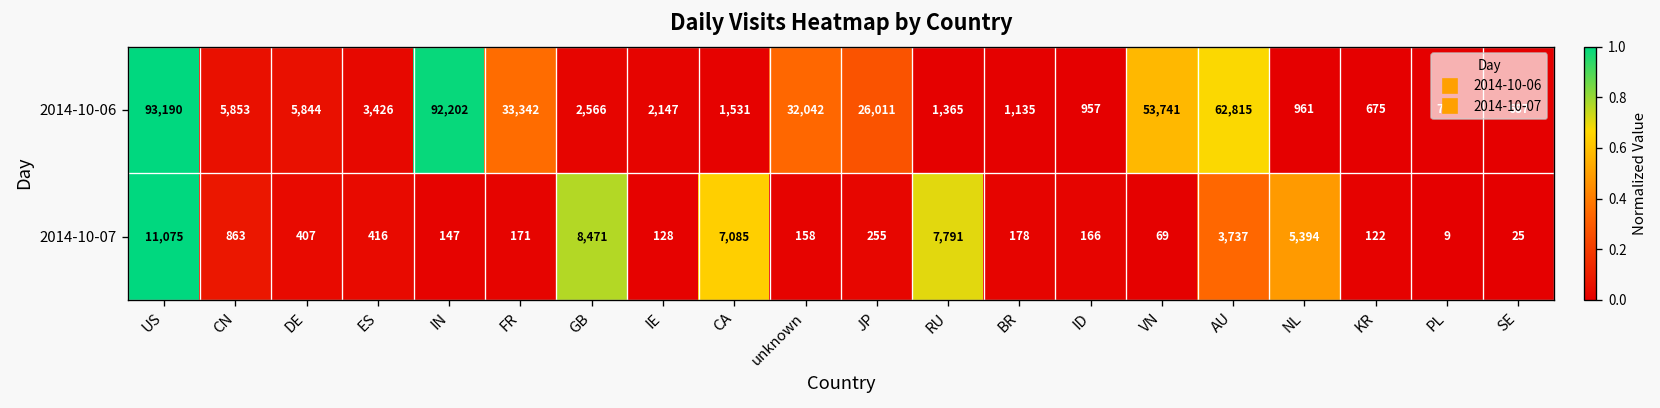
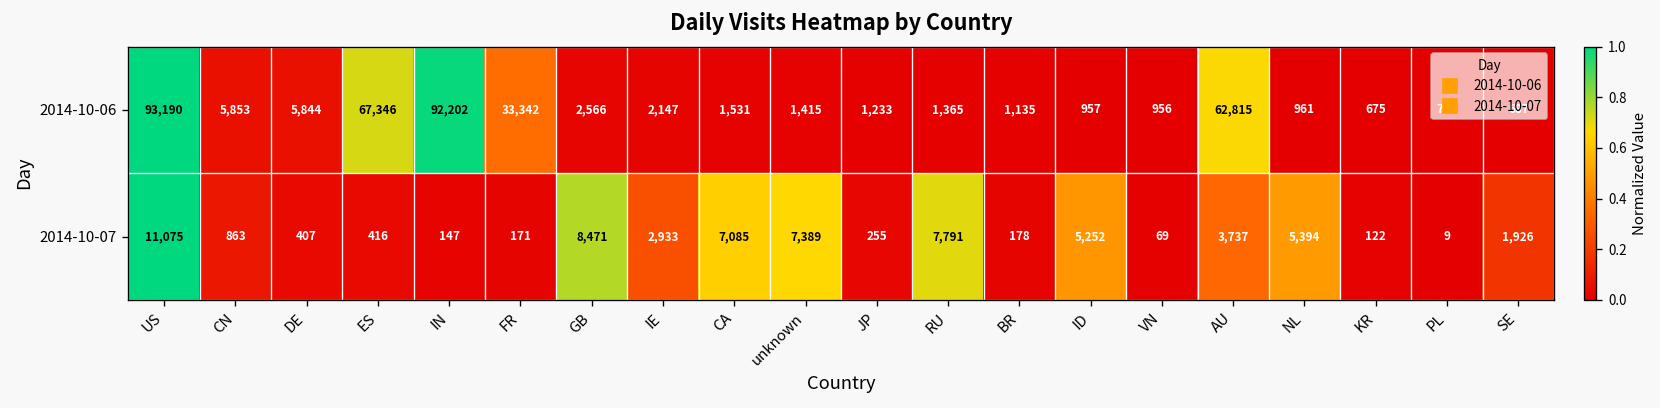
2014-10-06, ES: 3,426 -> 67,346
2014-10-06, unknown: 32,042 -> 1,415
2014-10-06, JP: 26,011 -> 1,233
2014-10-06, VN: 53,741 -> 956
2014-10-07, IE: 128 -> 2,933
2014-10-07, unknown: 158 -> 7,389
2014-10-07, ID: 166 -> 5,252
2014-10-07, SE: 25 -> 1,926
